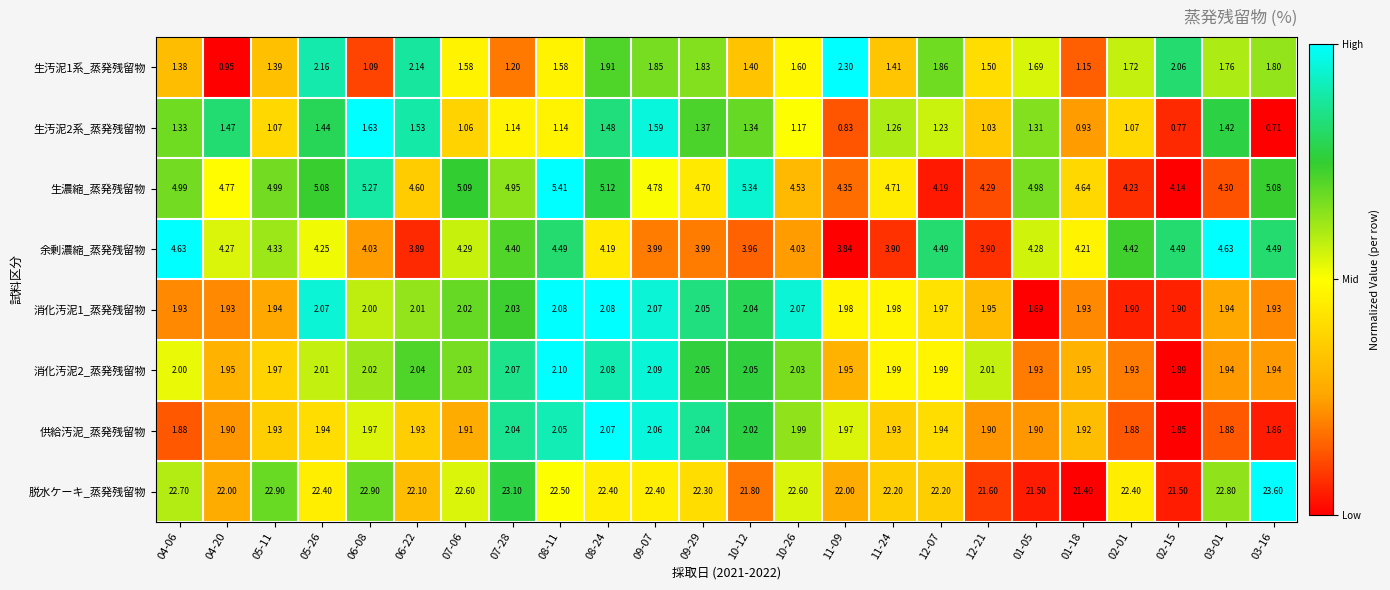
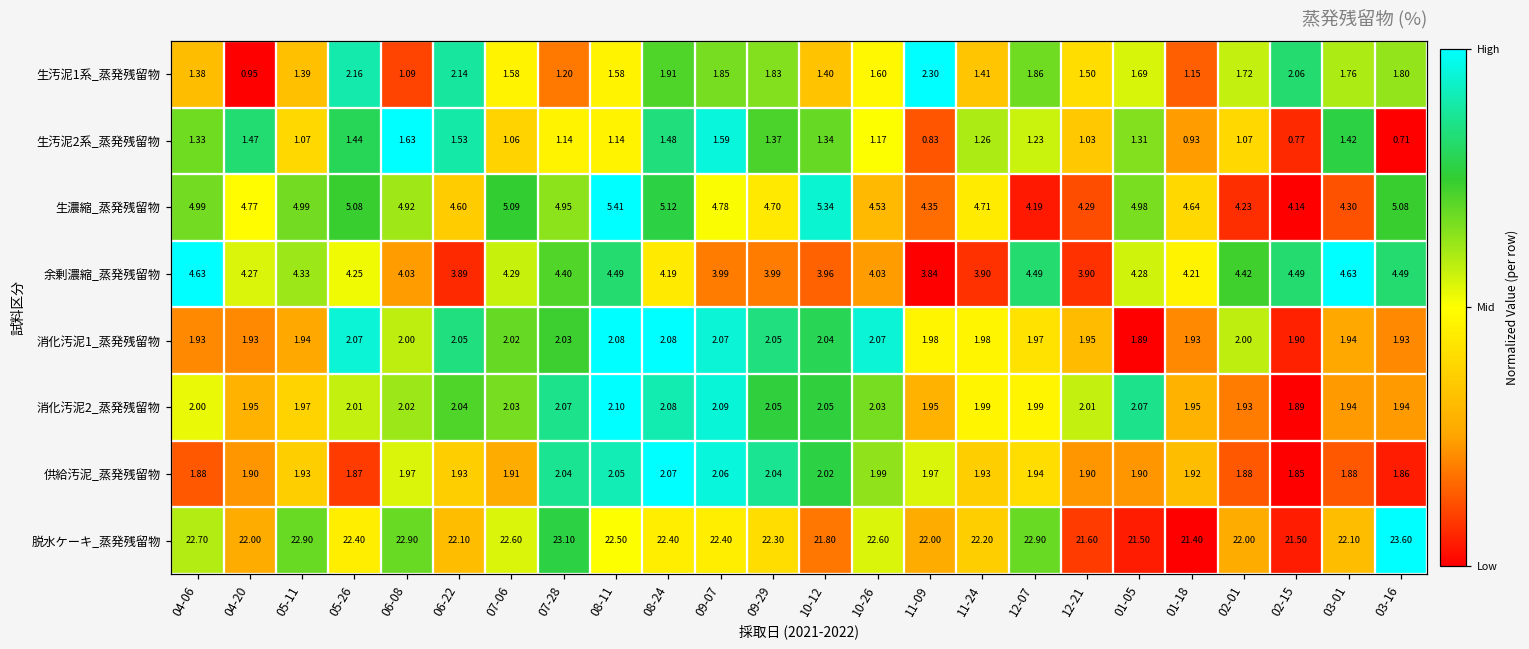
生濃縮_蒸発残留物, 06-08: 5.27 -> 4.92
消化汚泥1_蒸発残留物, 06-22: 2.01 -> 2.05
消化汚泥1_蒸発残留物, 02-01: 1.90 -> 2.00
消化汚泥2_蒸発残留物, 01-05: 1.93 -> 2.07
供給汚泥_蒸発残留物, 05-26: 1.94 -> 1.87
脱水ケーキ_蒸発残留物, 12-07: 22.20 -> 22.90
脱水ケーキ_蒸発残留物, 02-01: 22.40 -> 22.00
脱水ケーキ_蒸発残留物, 03-01: 22.80 -> 22.10
